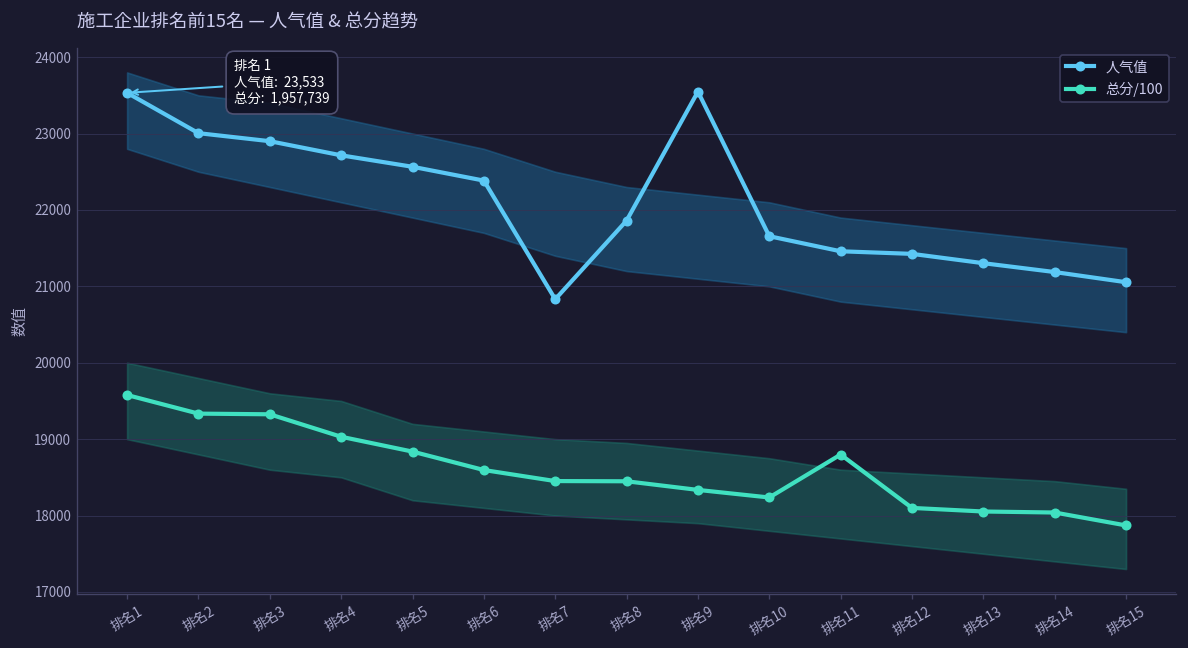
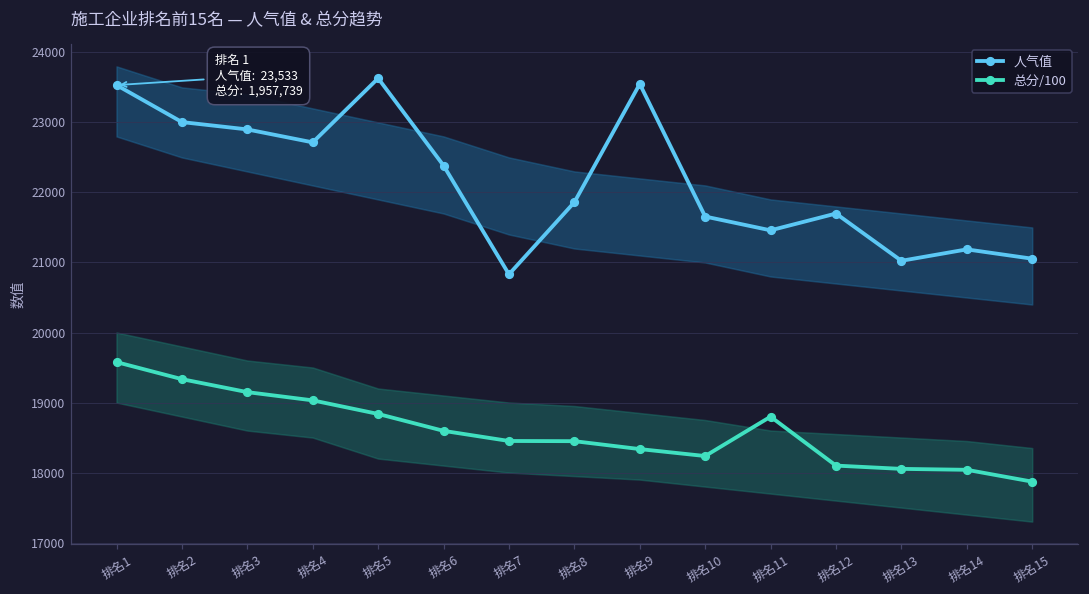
总分/100, 排名3: 19300 -> 19100
人气值, 排名5: 22600 -> 23600
人气值, 排名12: 21400 -> 21700
人气值, 排名13: 21300 -> 21000
